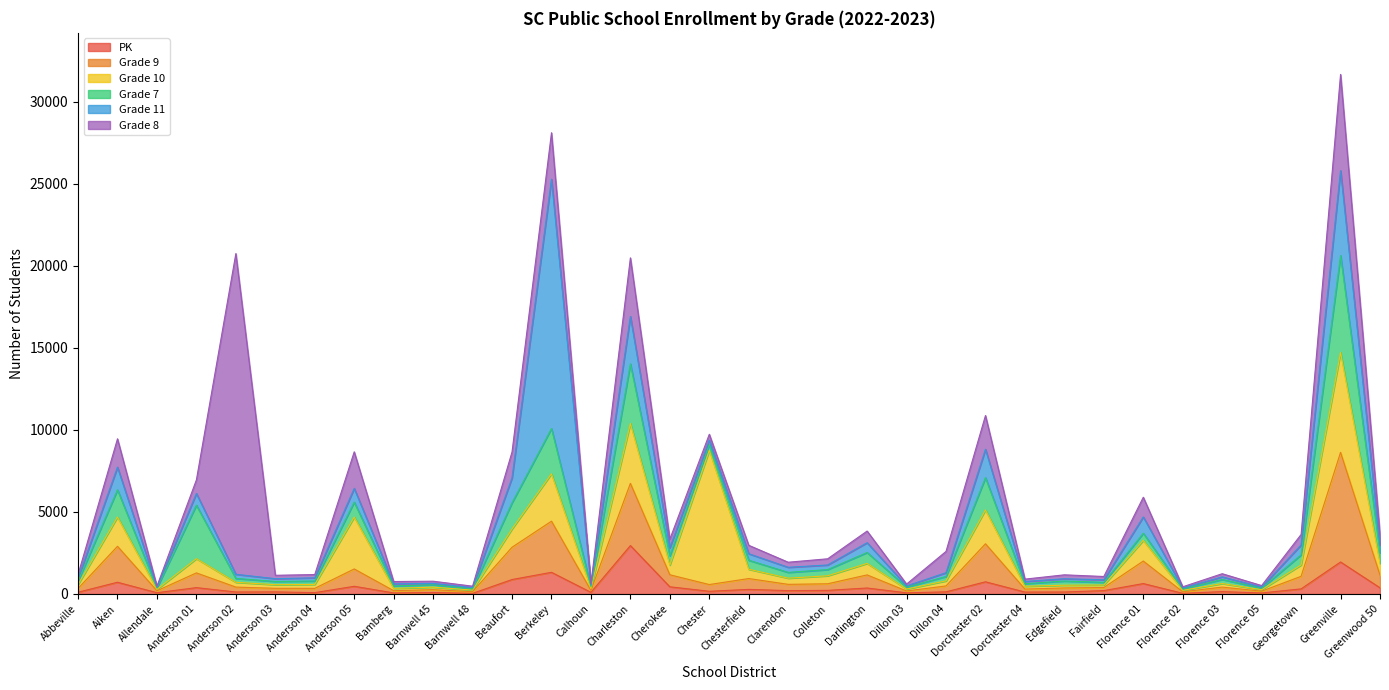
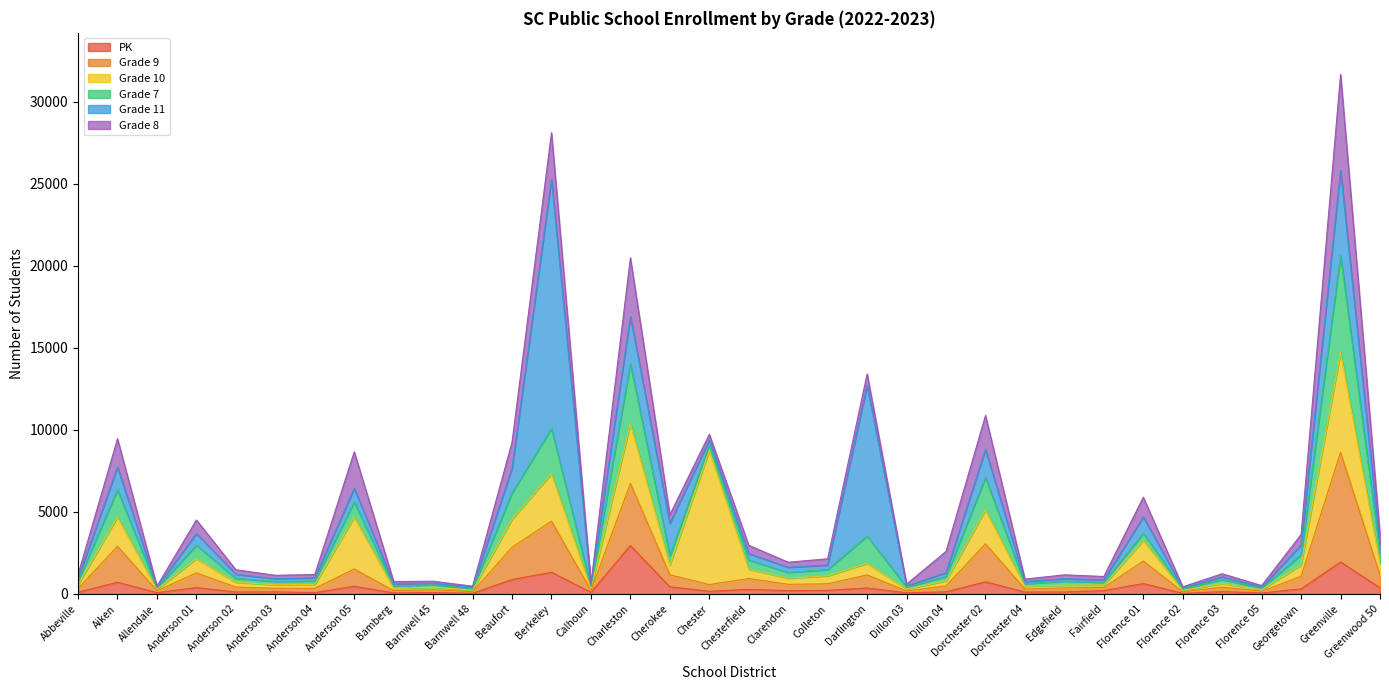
Grade 7, Anderson 01: 3300 -> 800
Grade 8, Anderson 02: 19500 -> 300
Grade 10, Beaufort: 1100 -> 1700
Grade 11, Cherokee: 500 -> 2000
Grade 7, Darlington: 700 -> 1700
Grade 11, Darlington: 600 -> 9200
